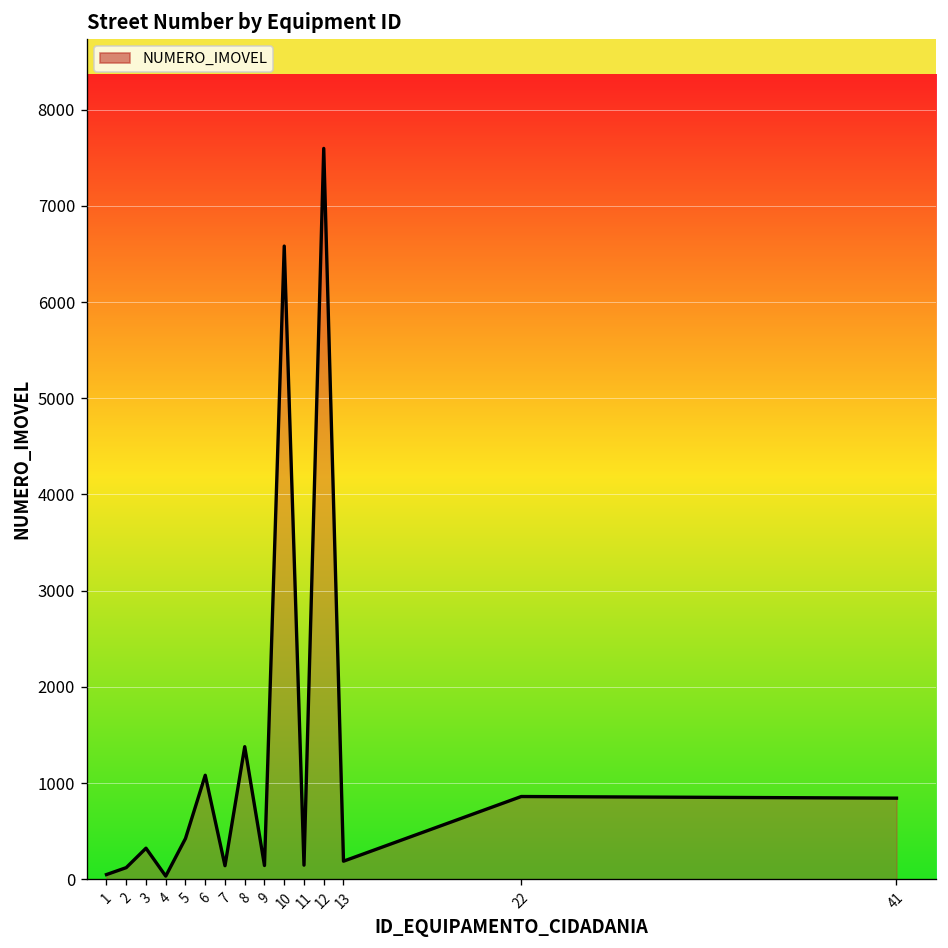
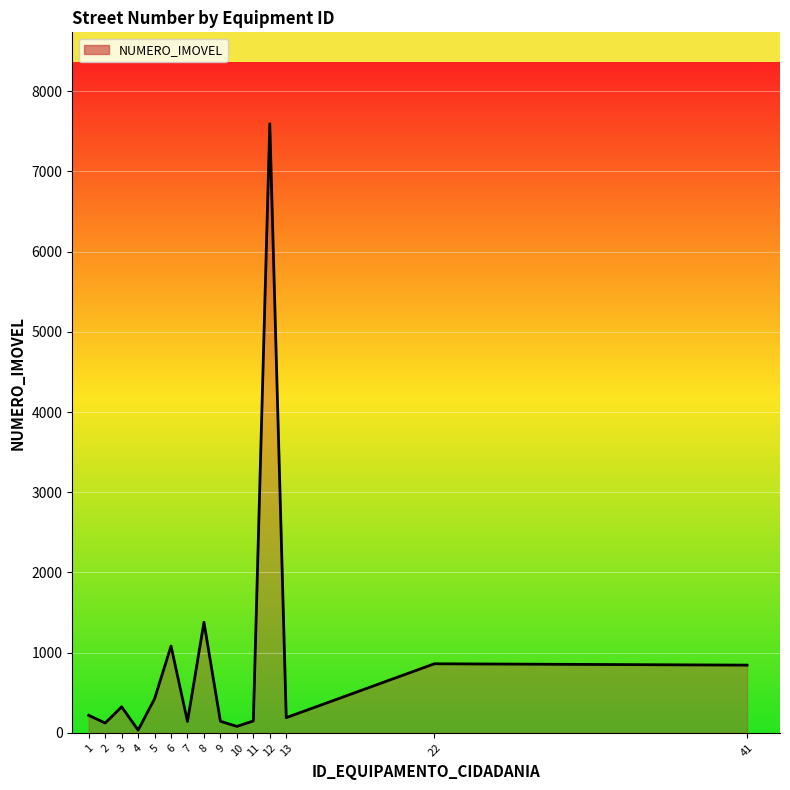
1: 100 -> 200
10: 6600 -> 100
